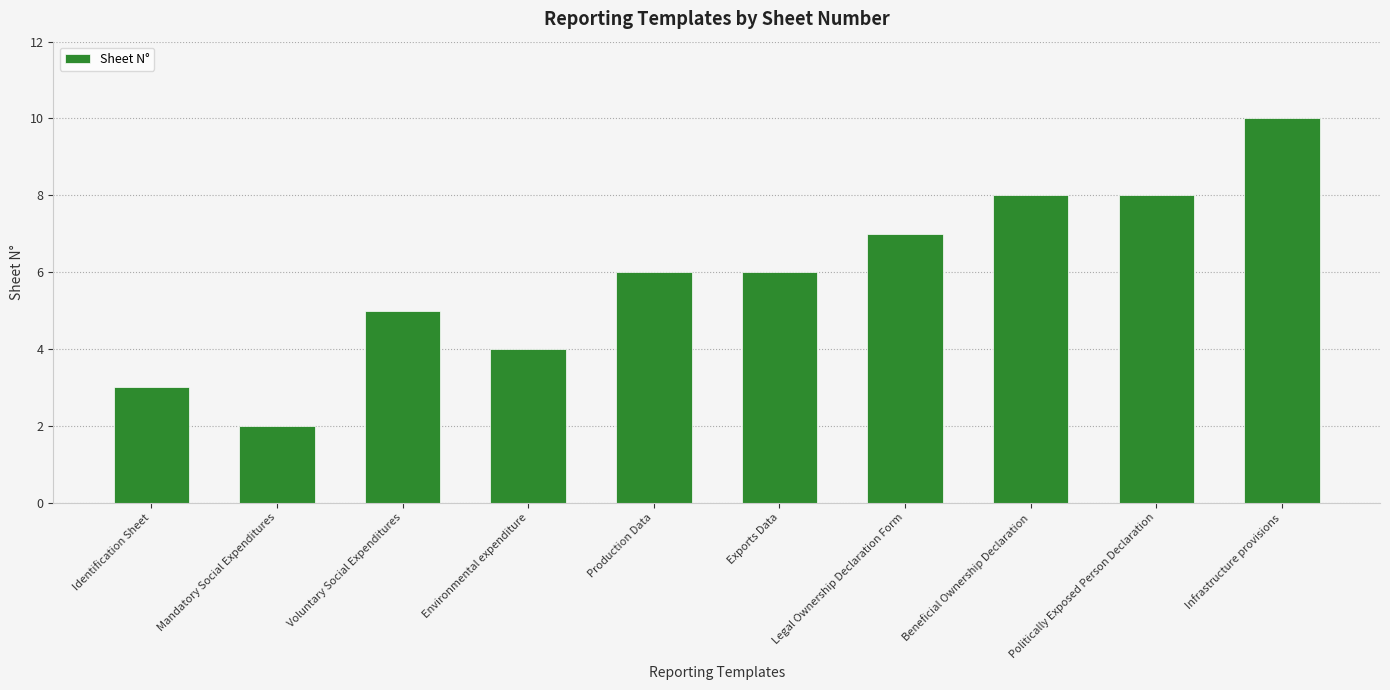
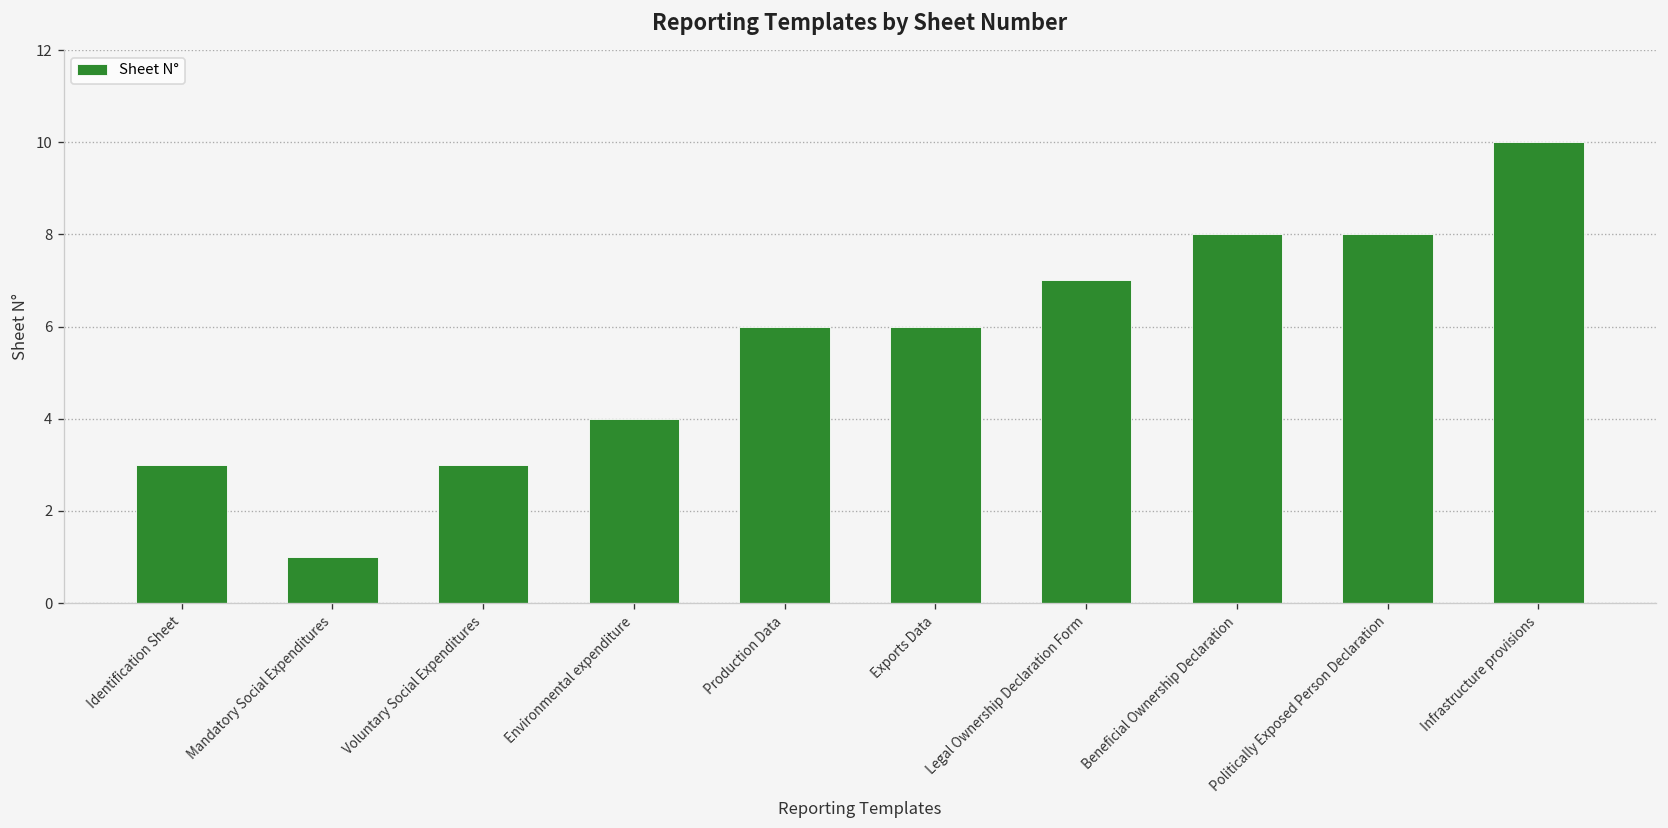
Mandatory Social Expenditures: 2 -> 1
Voluntary Social Expenditures: 5 -> 3
